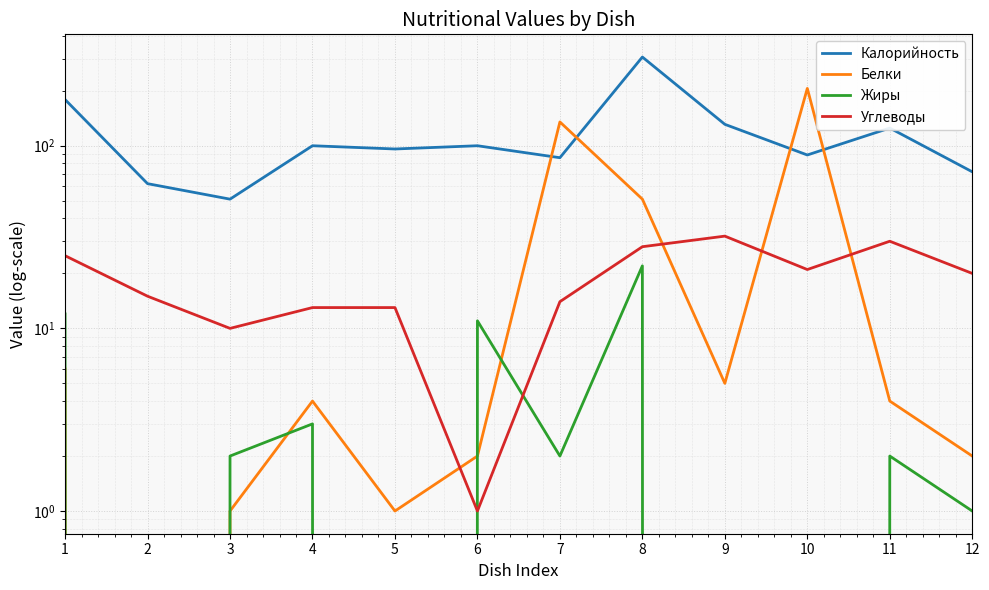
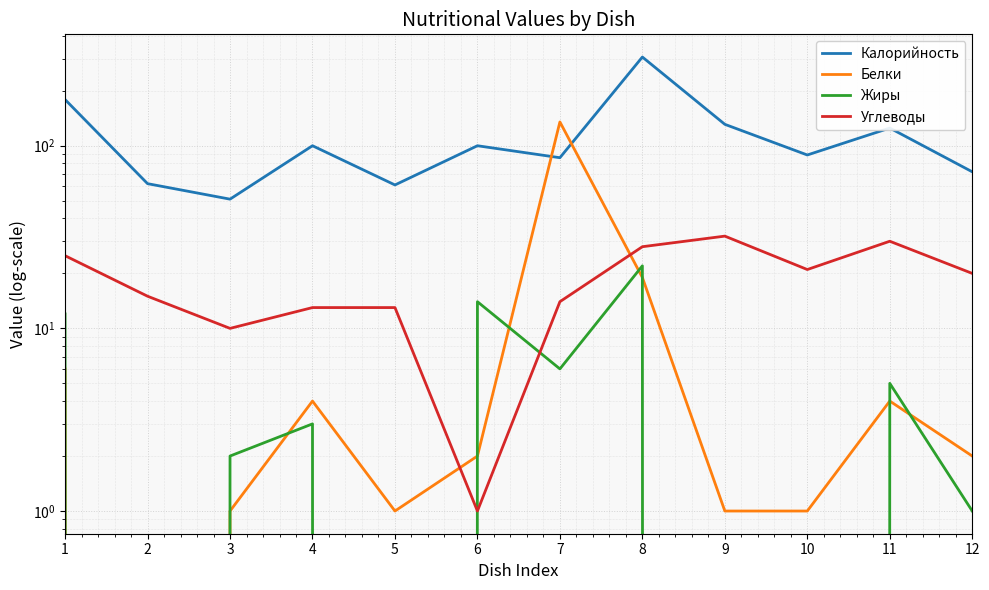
Калорийность, 5: 100 -> 61
Жиры, 6: 11 -> 14
Жиры, 7: 2 -> 6
Белки, 8: 51 -> 19
Белки, 9: 5 -> 1
Белки, 10: 210 -> 1
Жиры, 11: 2 -> 5
